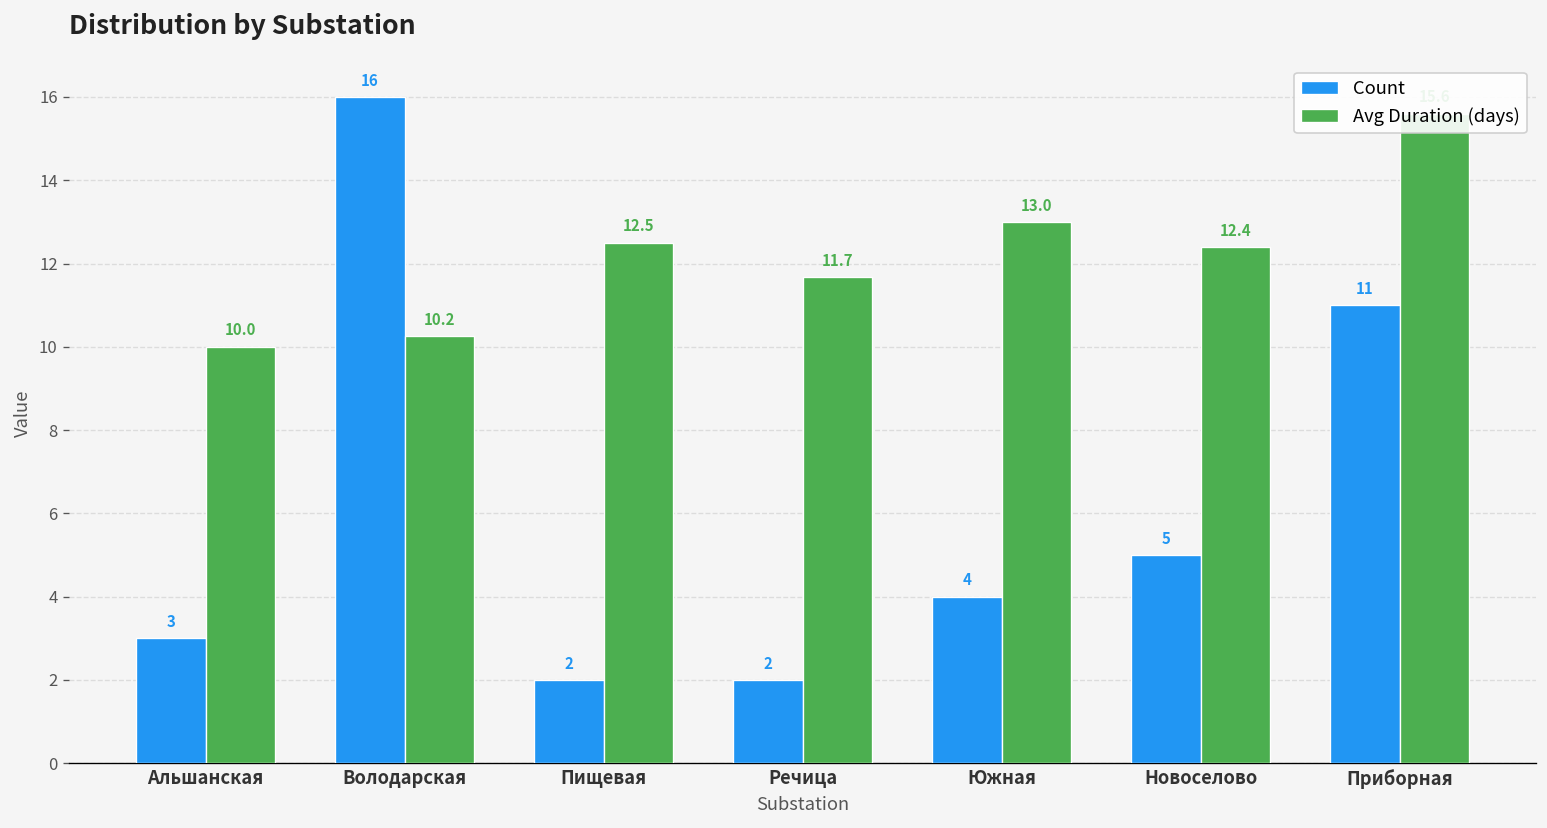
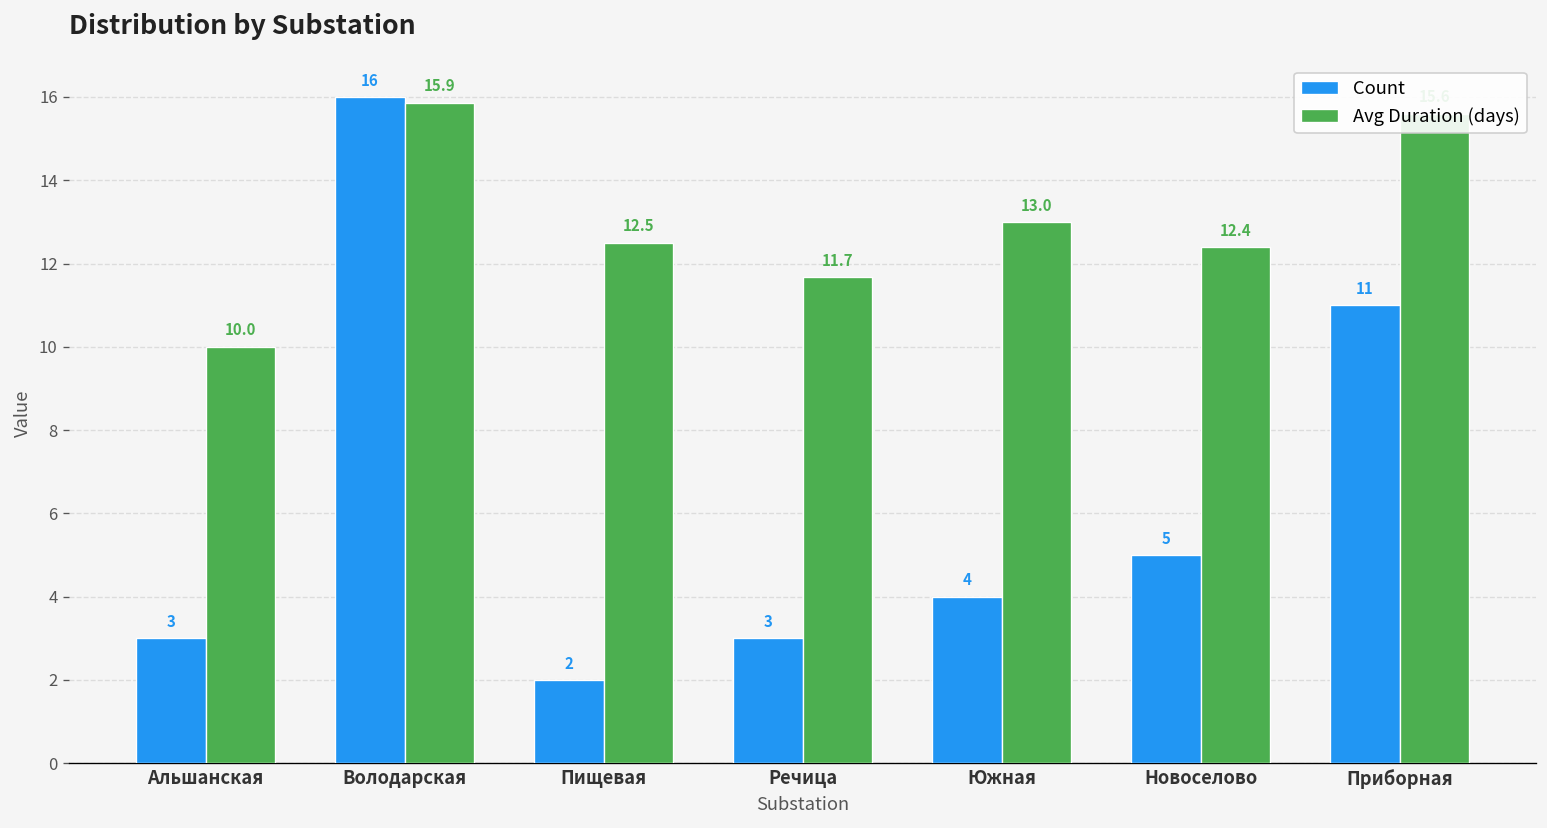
Avg Duration (days), Володарская: 10.2 -> 15.9
Count, Речица: 2 -> 3
